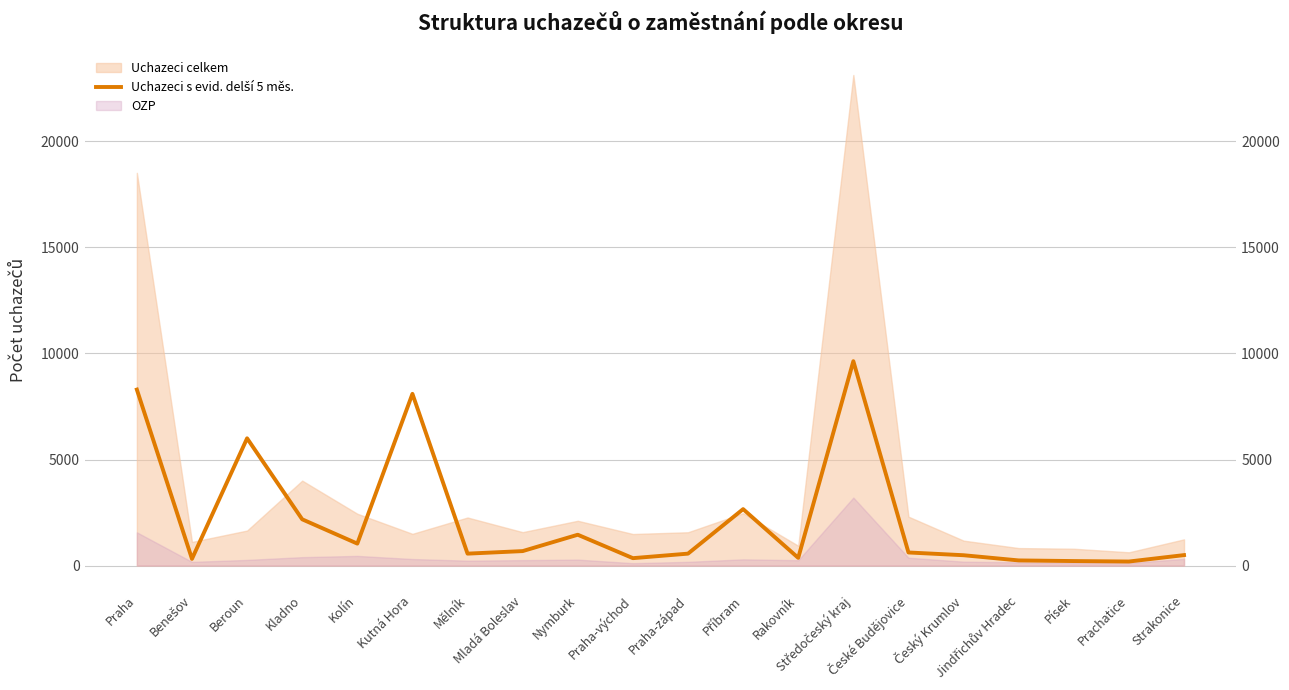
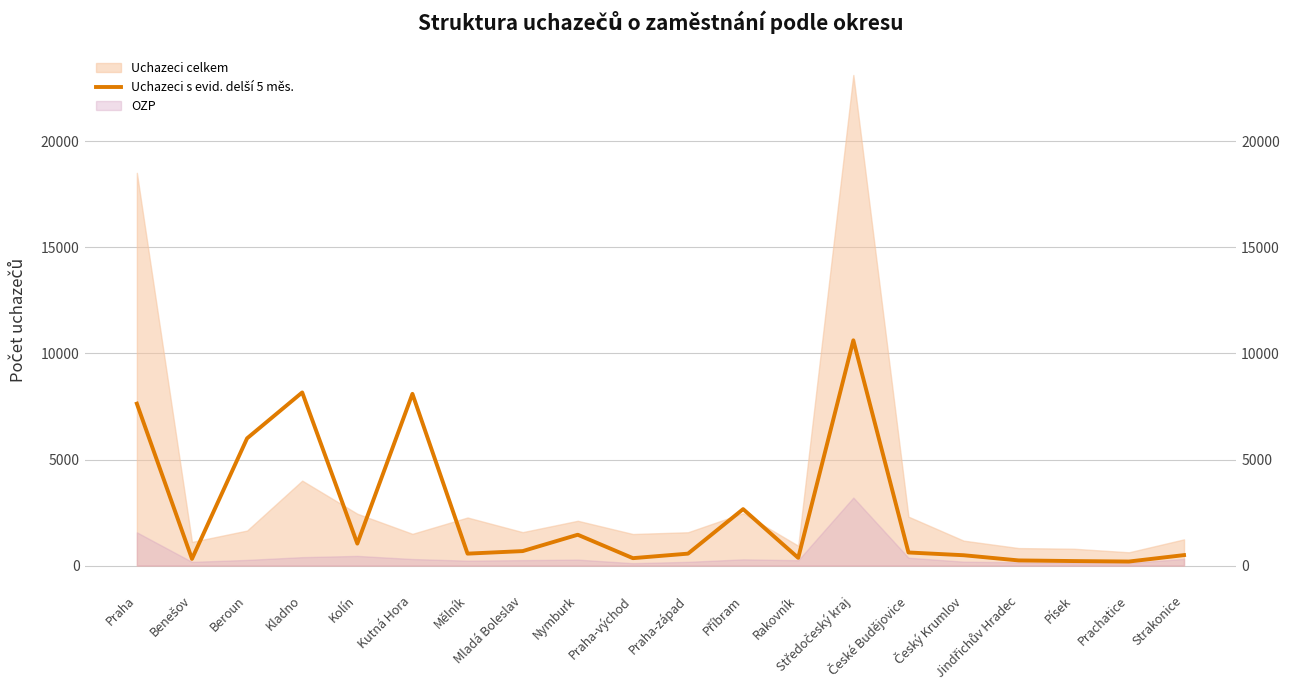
Uchazeci s evid. delší 5 měs., Praha: 8300 -> 7600
Uchazeci s evid. delší 5 měs., Kladno: 2200 -> 8200
Uchazeci s evid. delší 5 měs., Středočeský kraj: 9600 -> 10600
